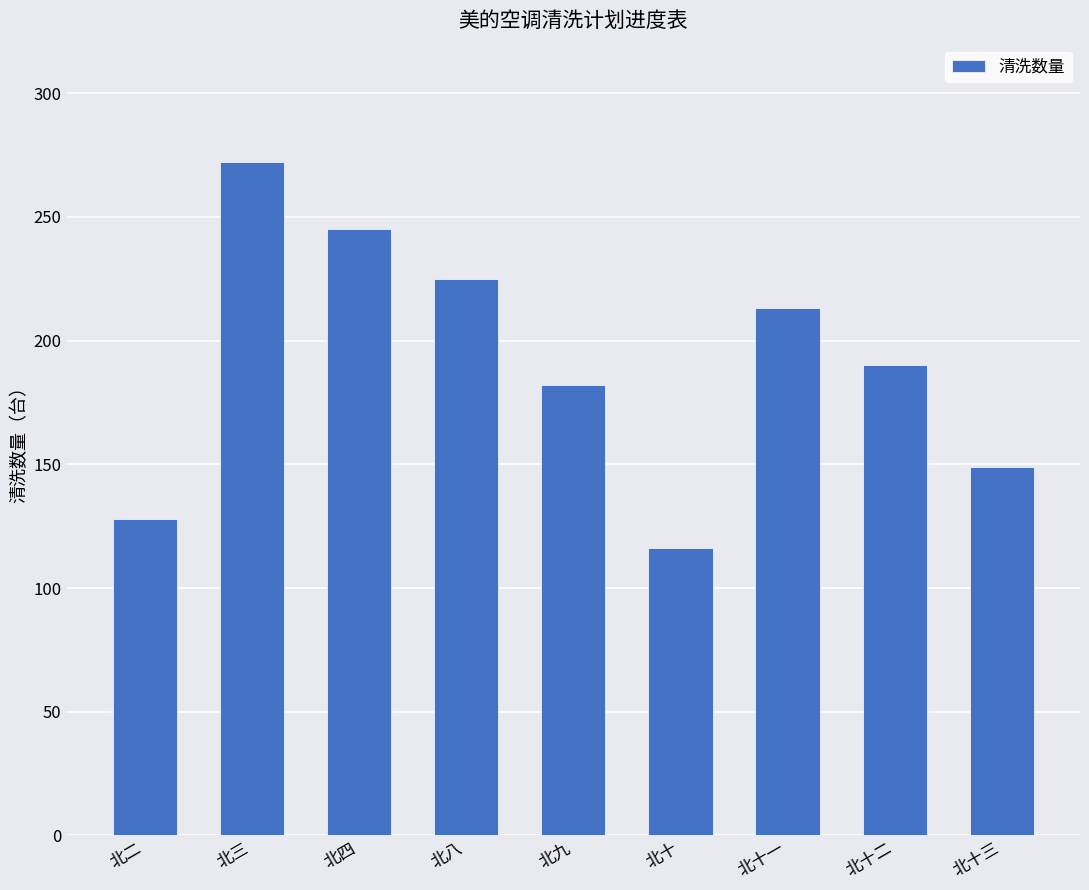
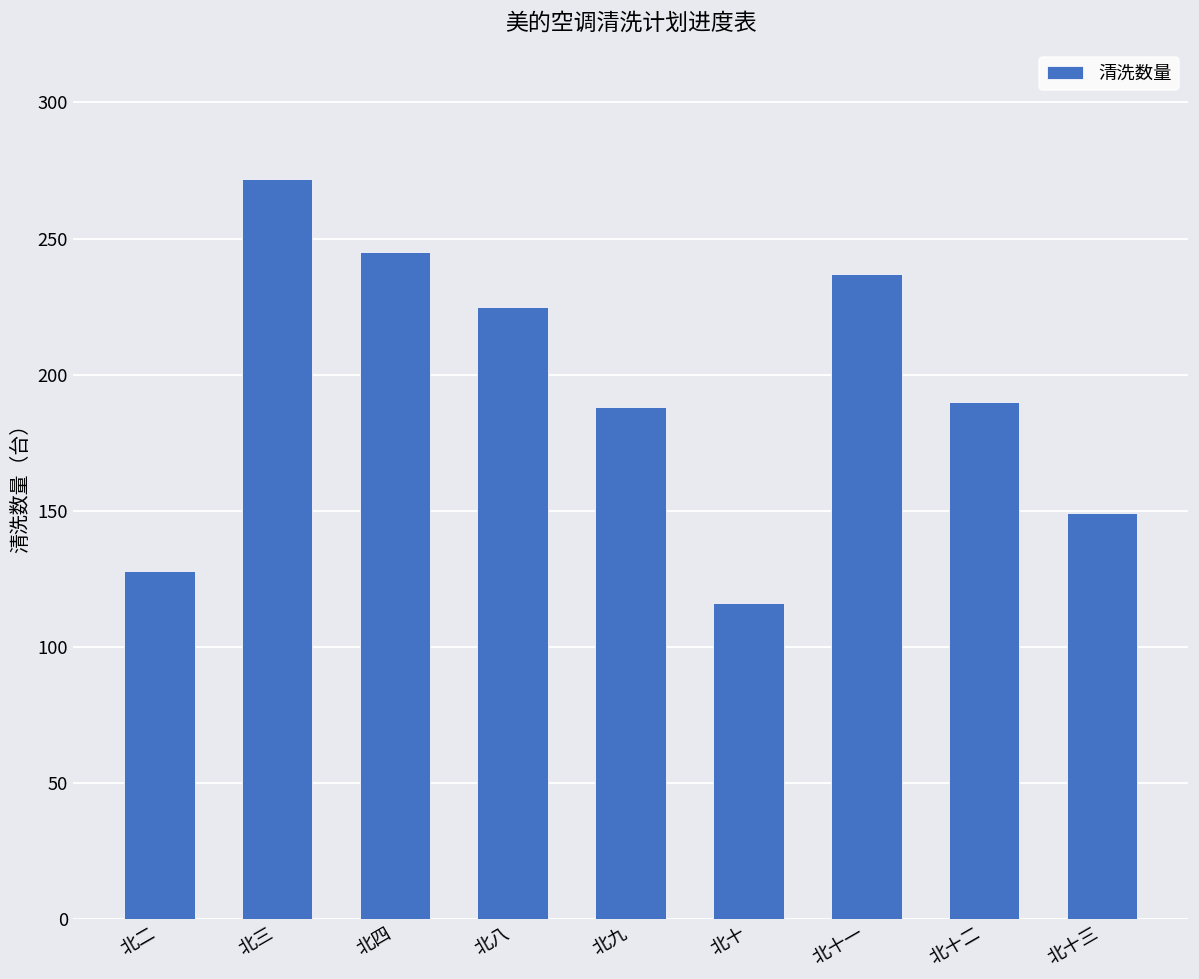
北九: 182 -> 188
北十一: 213 -> 237
